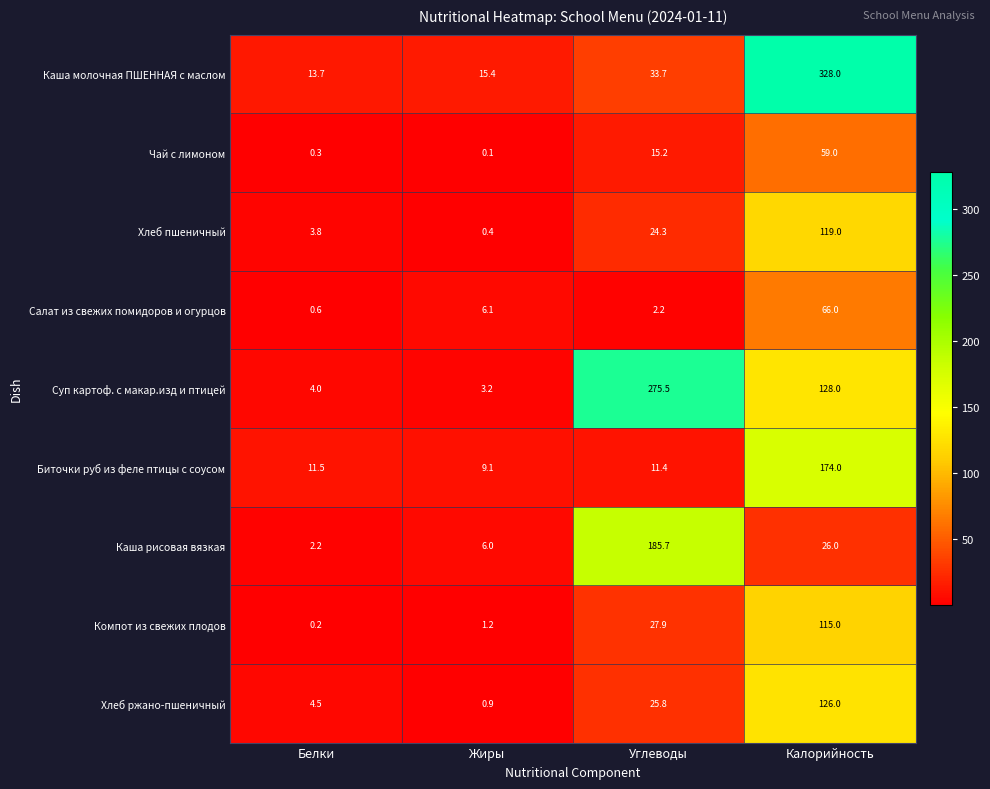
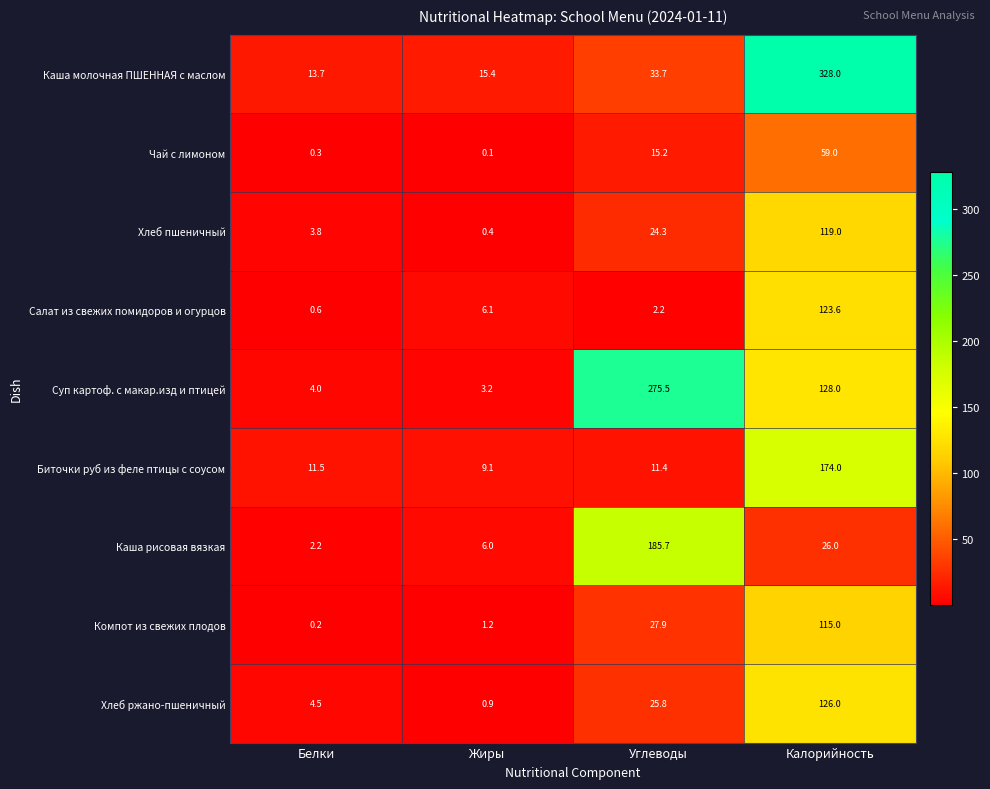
Салат из свежих помидоров и огурцов, Калорийность: 66.0 -> 123.6
